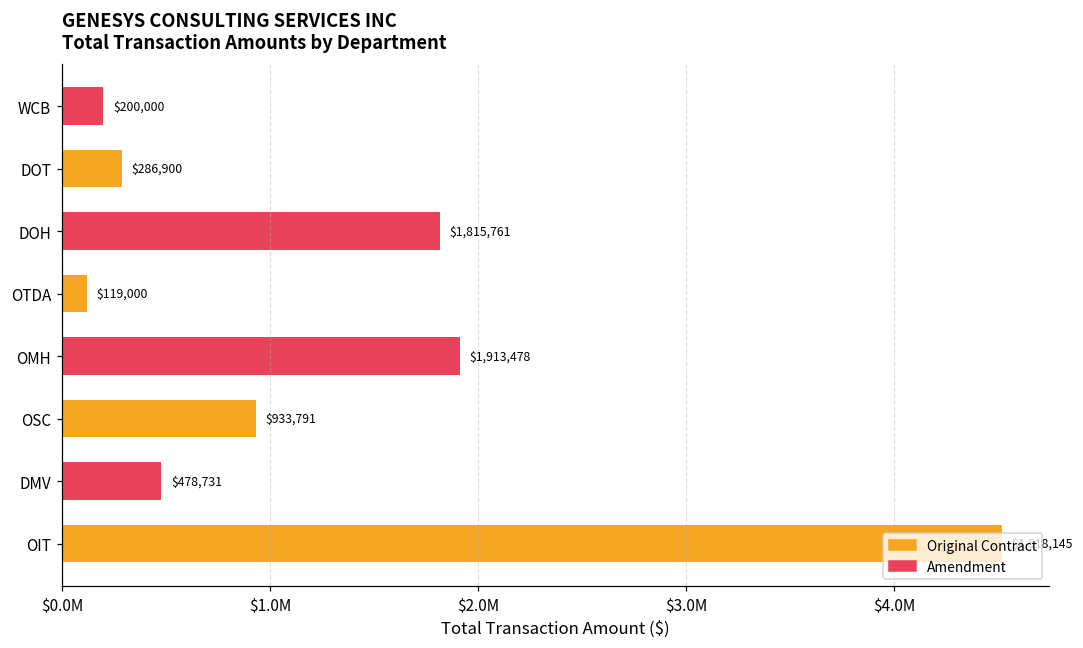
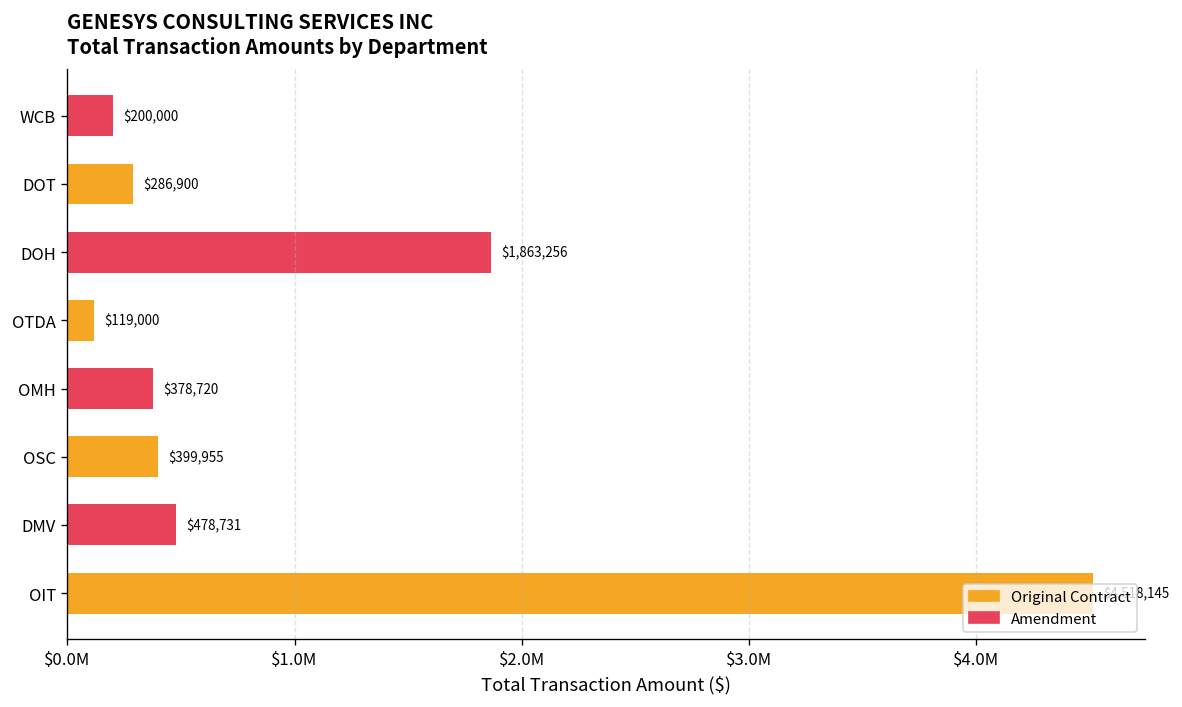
DOH: $1,815,761 -> $1,863,256
OMH: $1,913,478 -> $378,720
OSC: $933,791 -> $399,955
